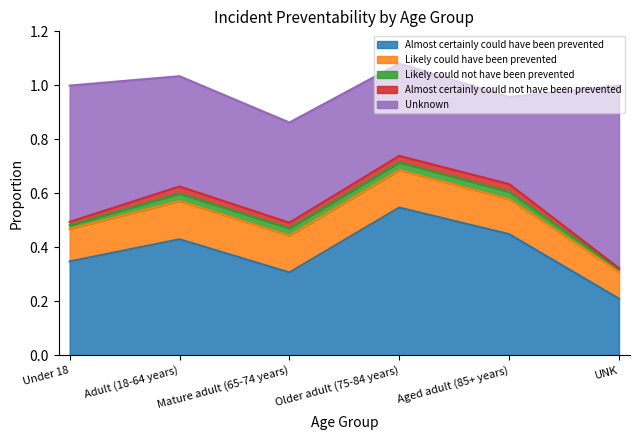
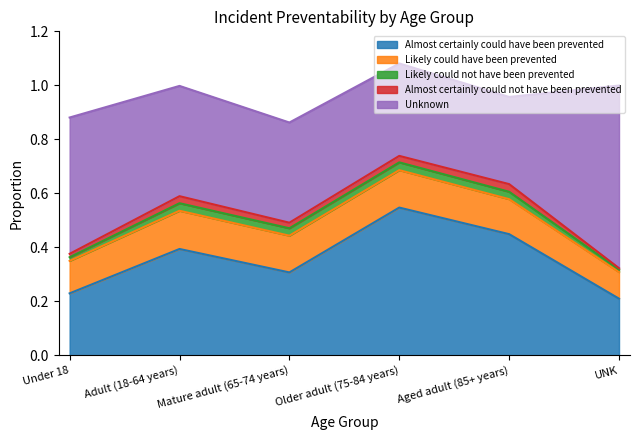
Almost certainly could have been prevented, Under 18: 0.35 -> 0.23
Almost certainly could have been prevented, Adult (18-64 years): 0.43 -> 0.39
